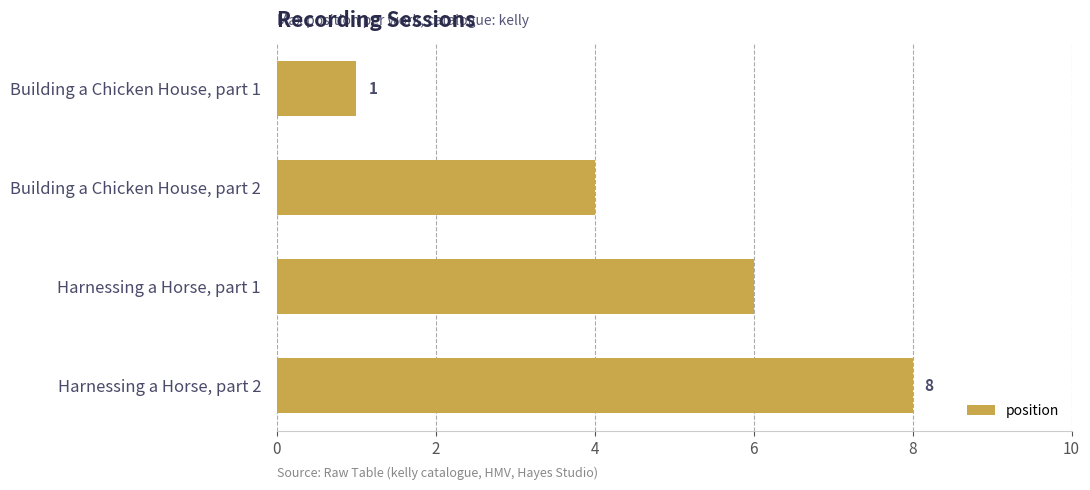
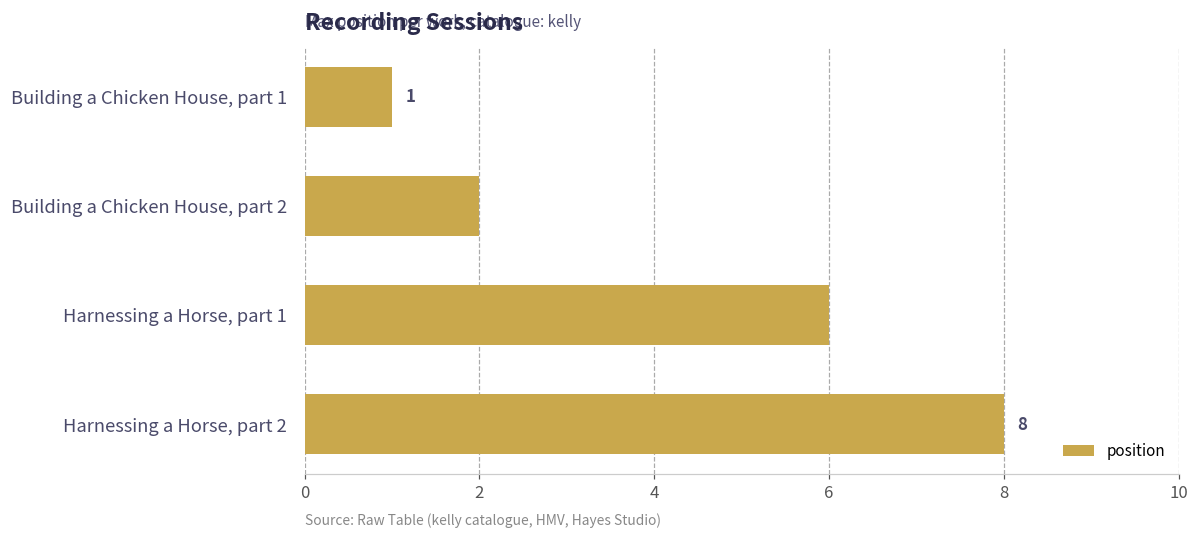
Building a Chicken House, part 2: 4 -> 2
